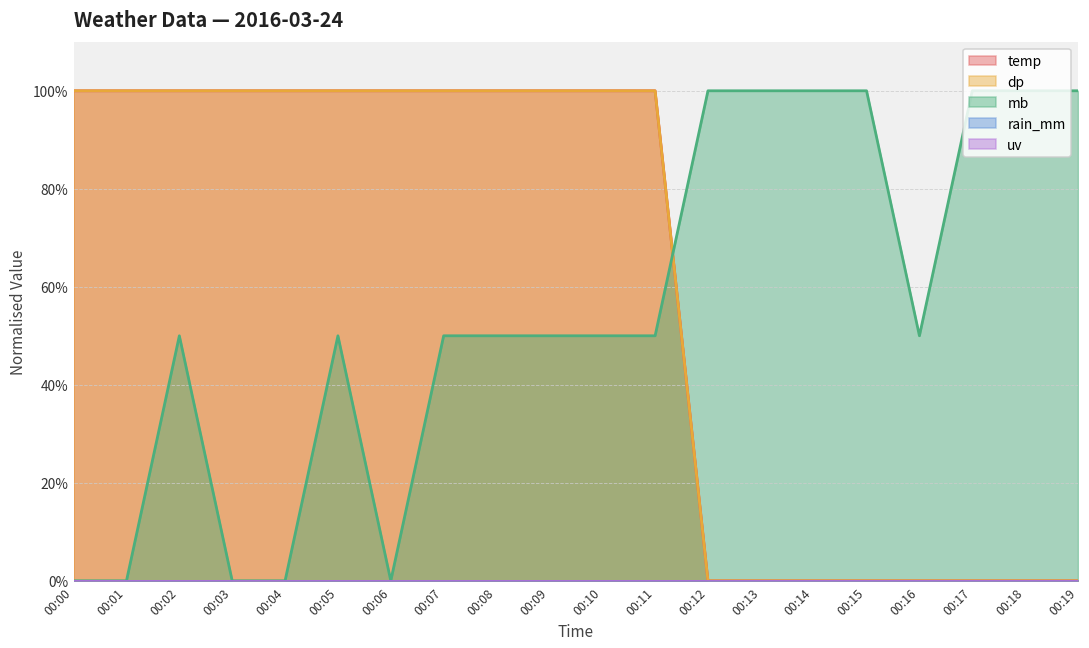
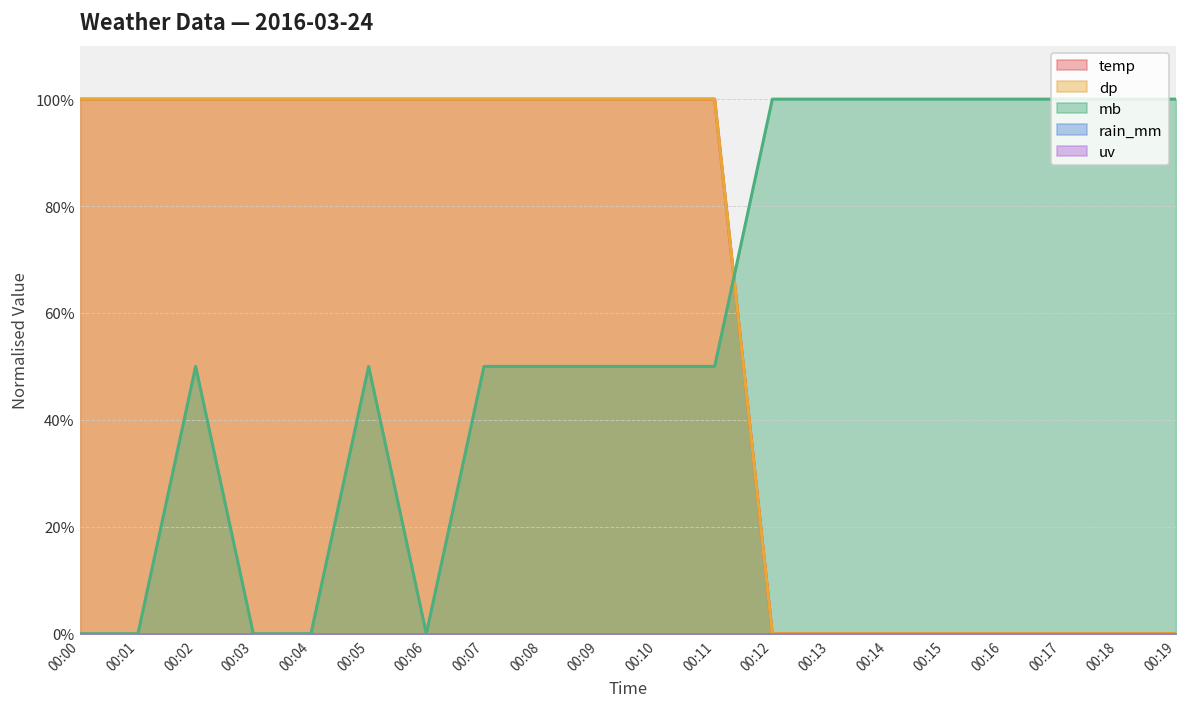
mb, 00:16: 50% -> 100%
